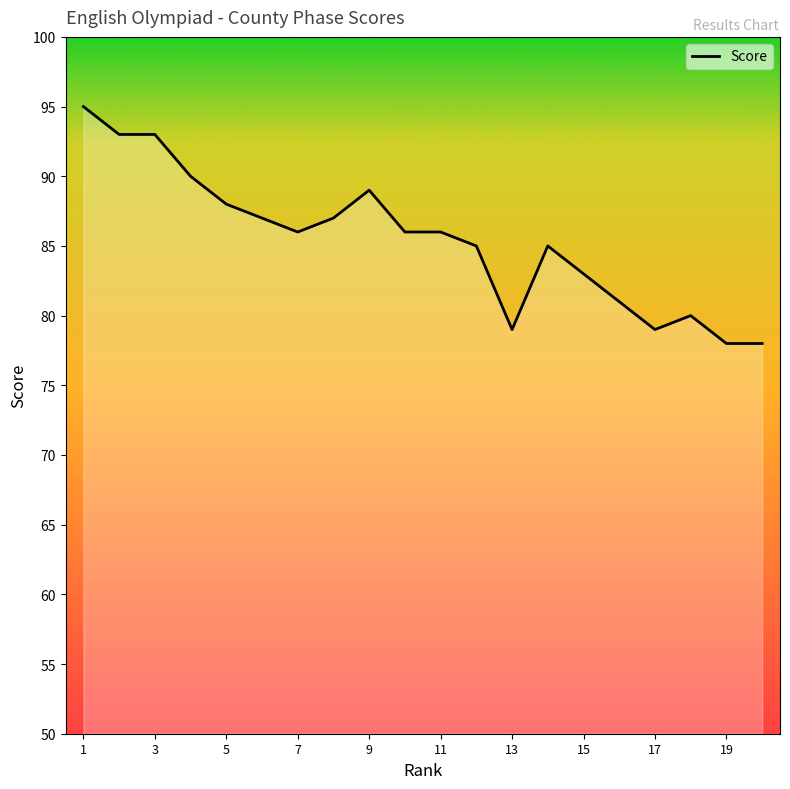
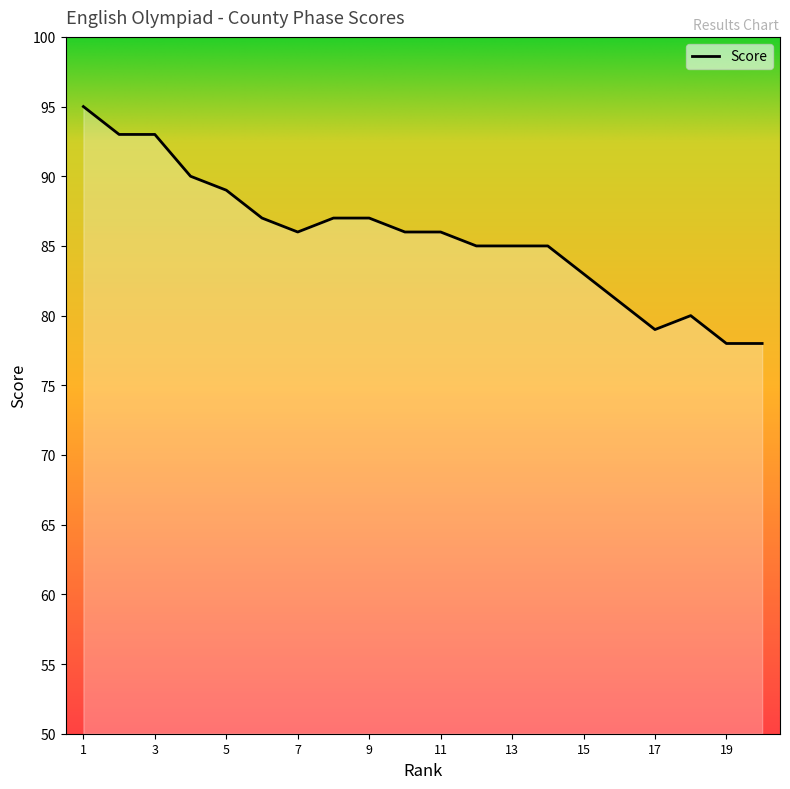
5: 88 -> 89
9: 89 -> 87
13: 79 -> 85
